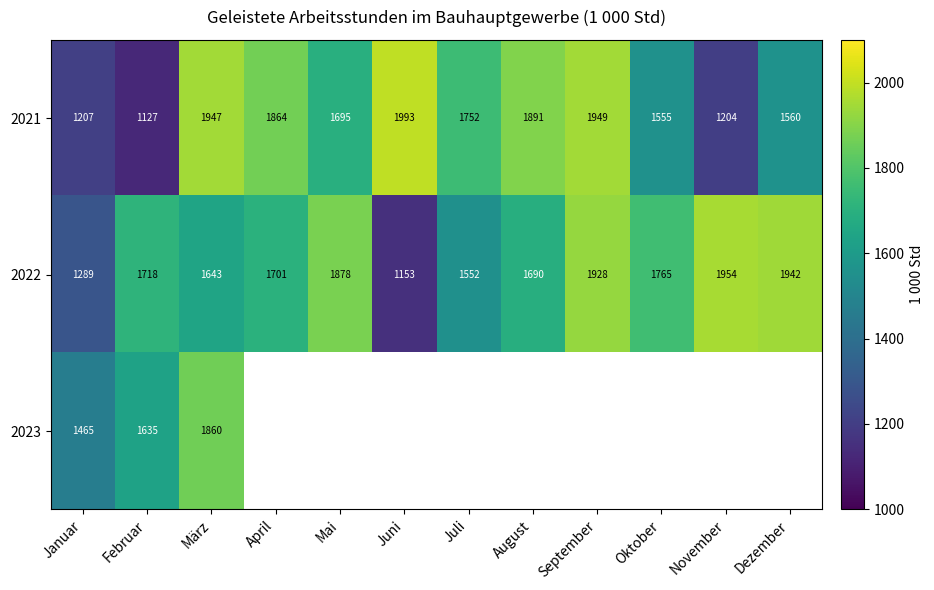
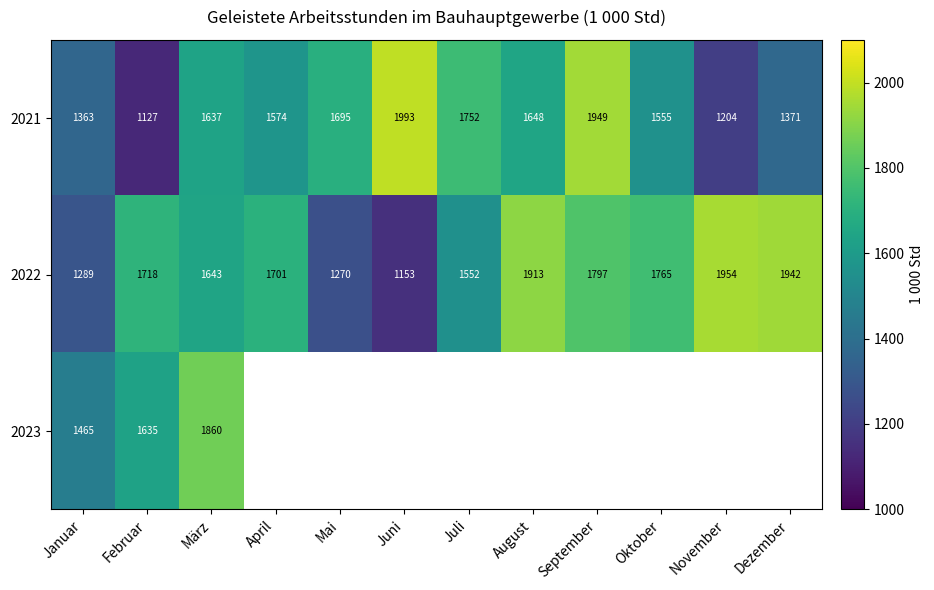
2021, Januar: 1207 -> 1363
2021, März: 1947 -> 1637
2021, April: 1864 -> 1574
2021, August: 1891 -> 1648
2021, Dezember: 1560 -> 1371
2022, Mai: 1878 -> 1270
2022, August: 1690 -> 1913
2022, September: 1928 -> 1797
